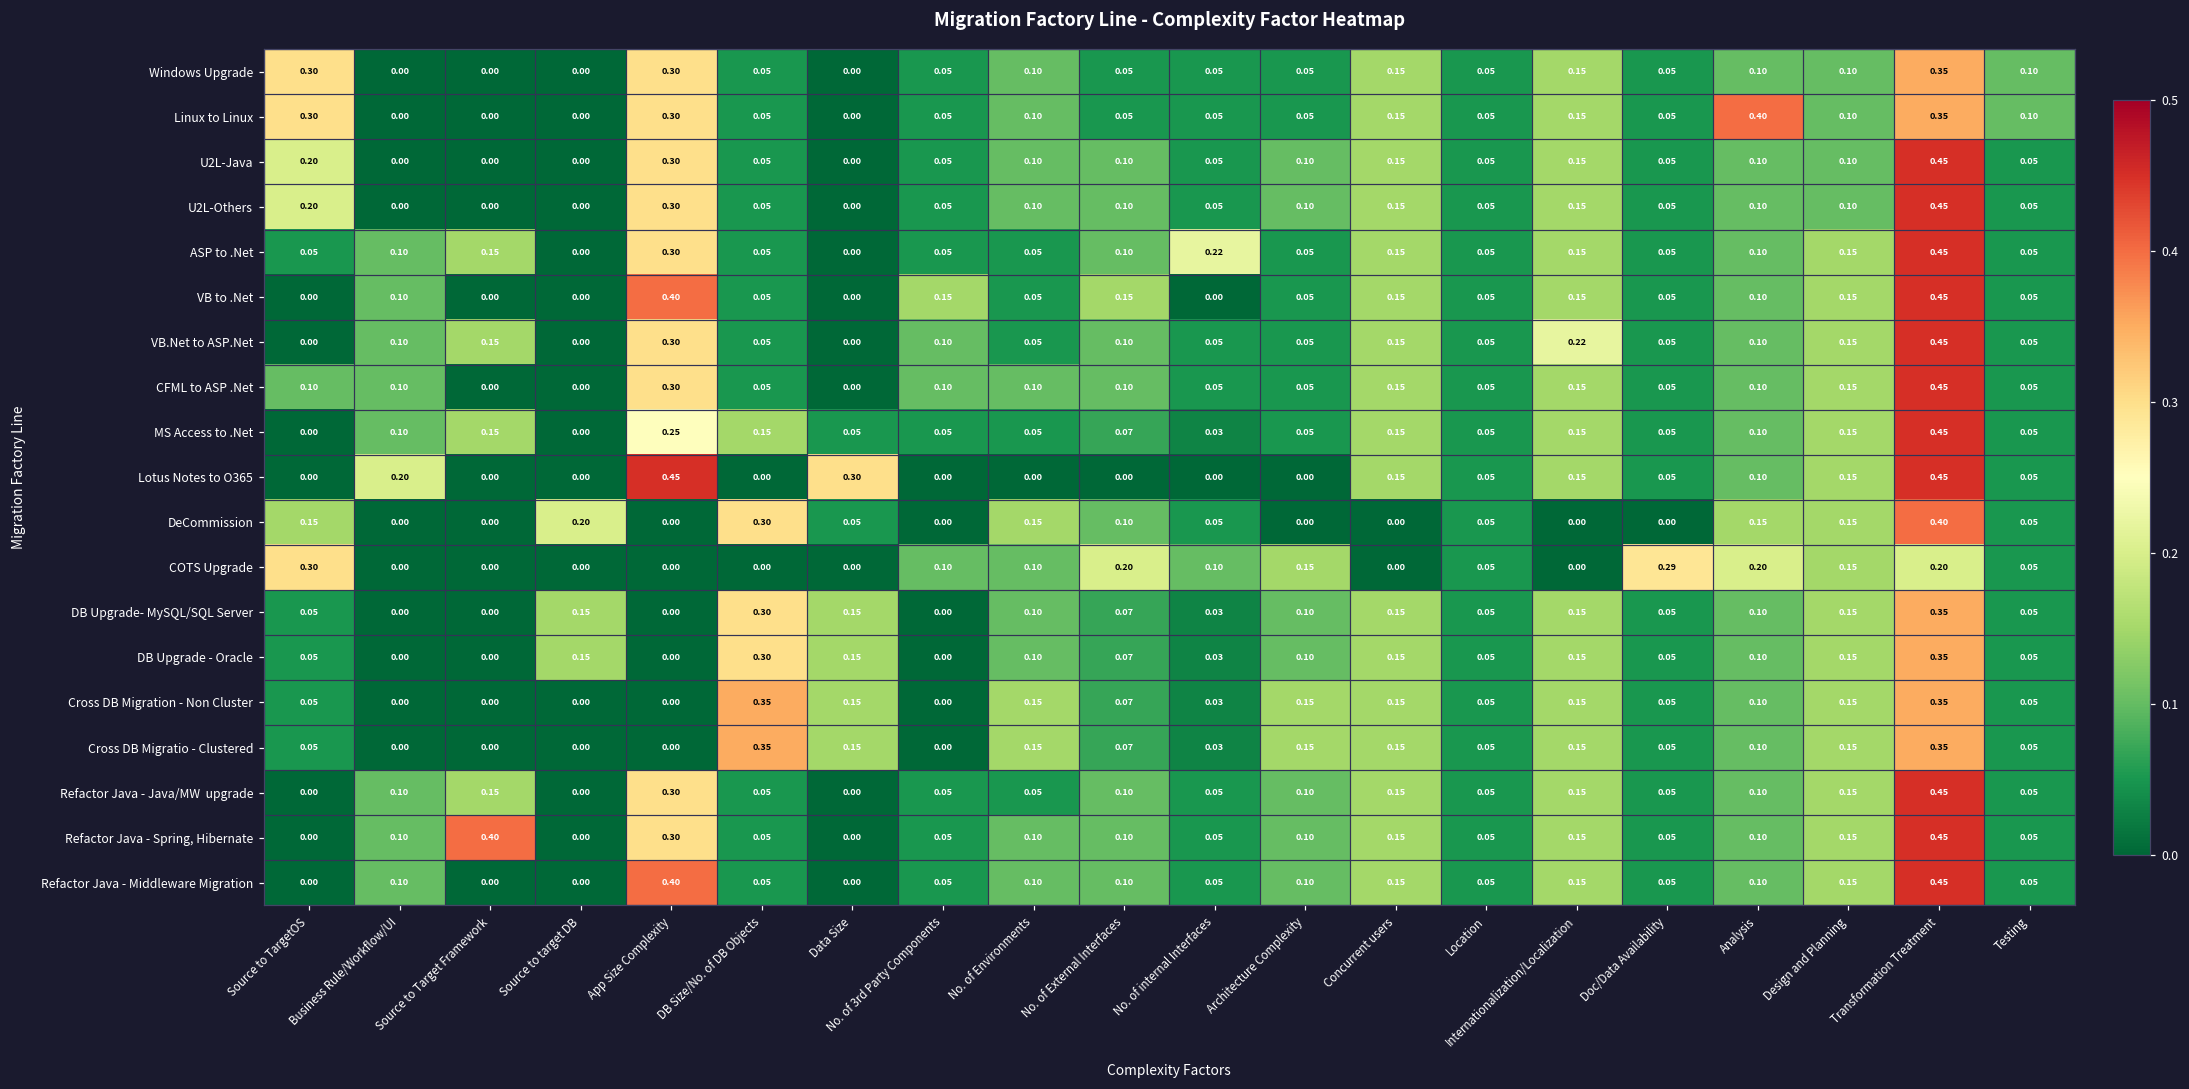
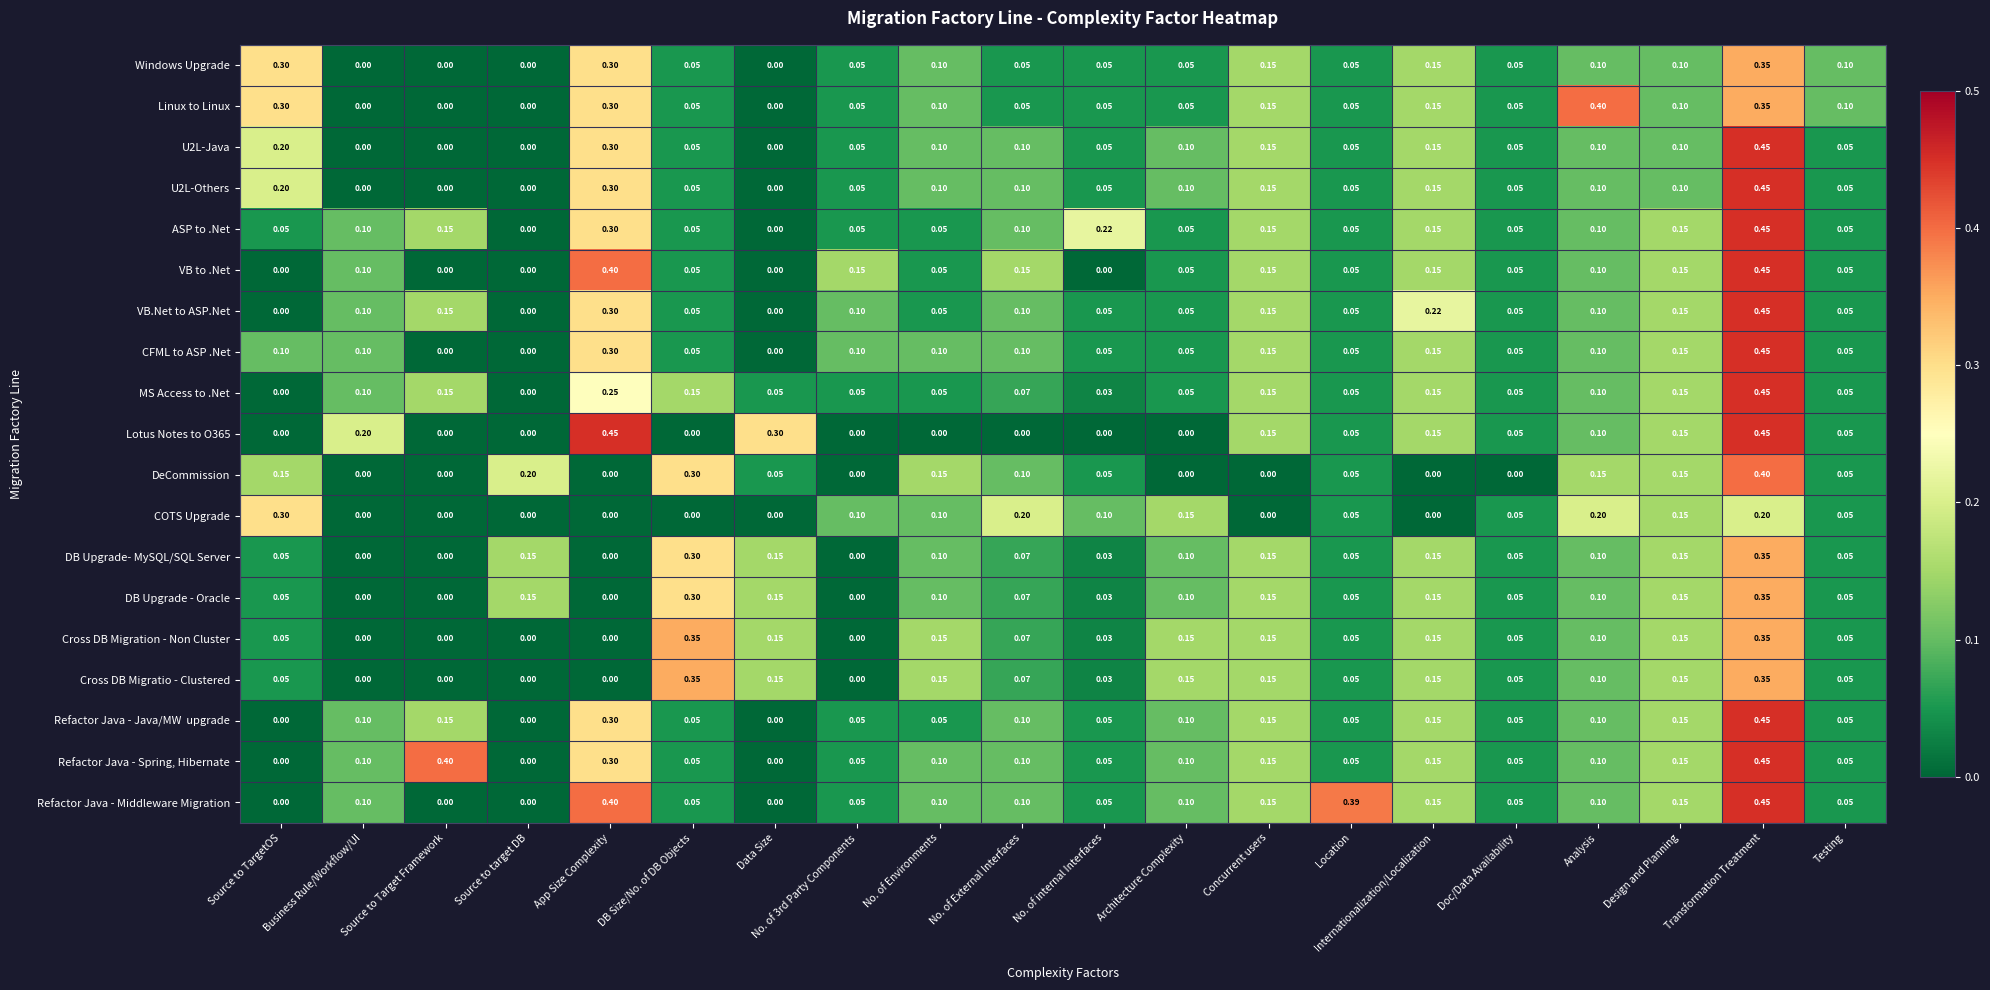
COTS Upgrade, Doc/Data Availability: 0.29 -> 0.05
Refactor Java - Middleware Migration, Location: 0.05 -> 0.39
